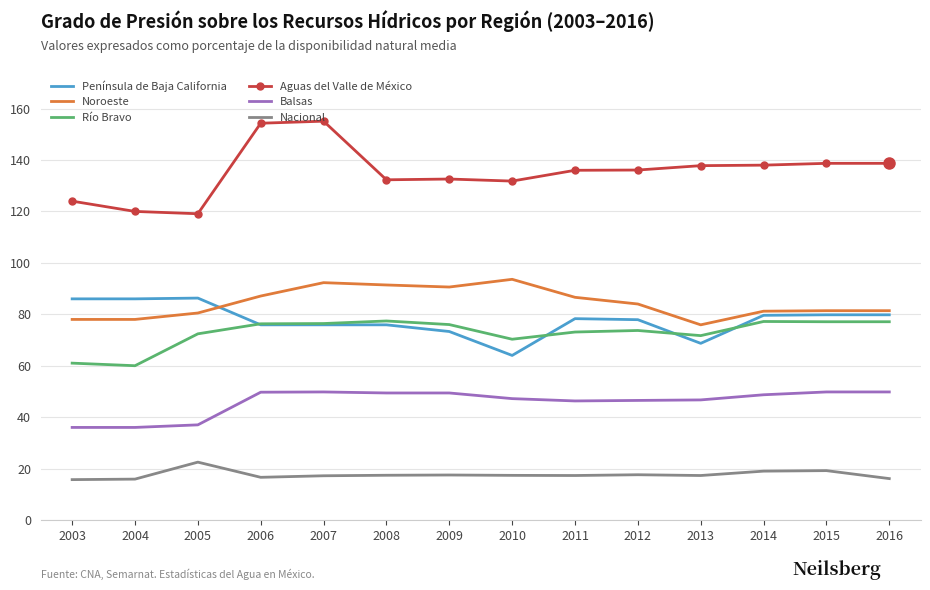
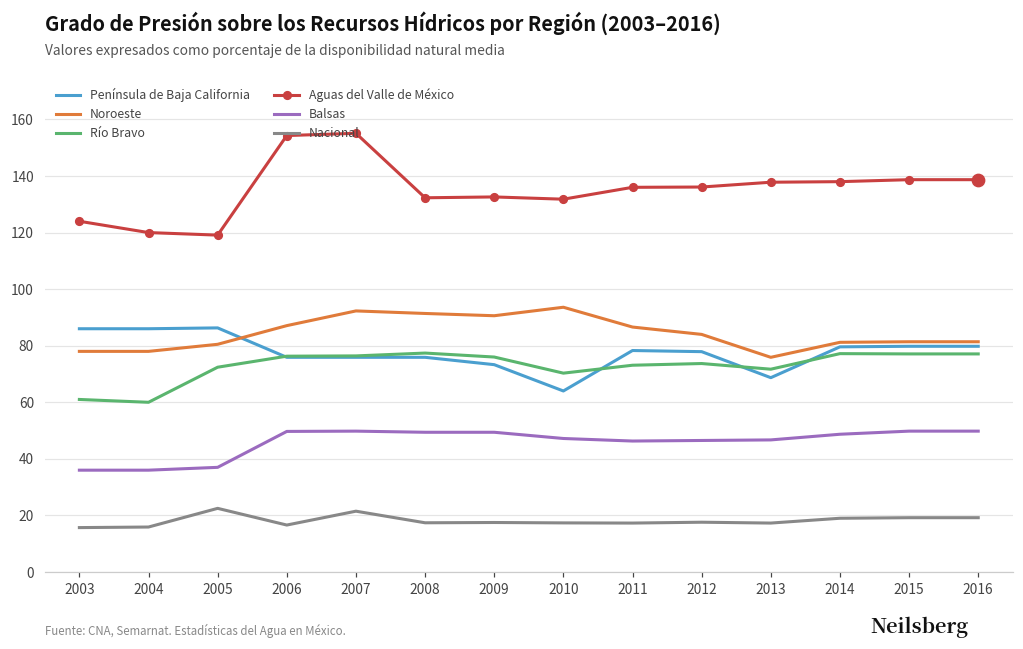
Nacional, 2007: 17 -> 22
Nacional, 2016: 16 -> 19
